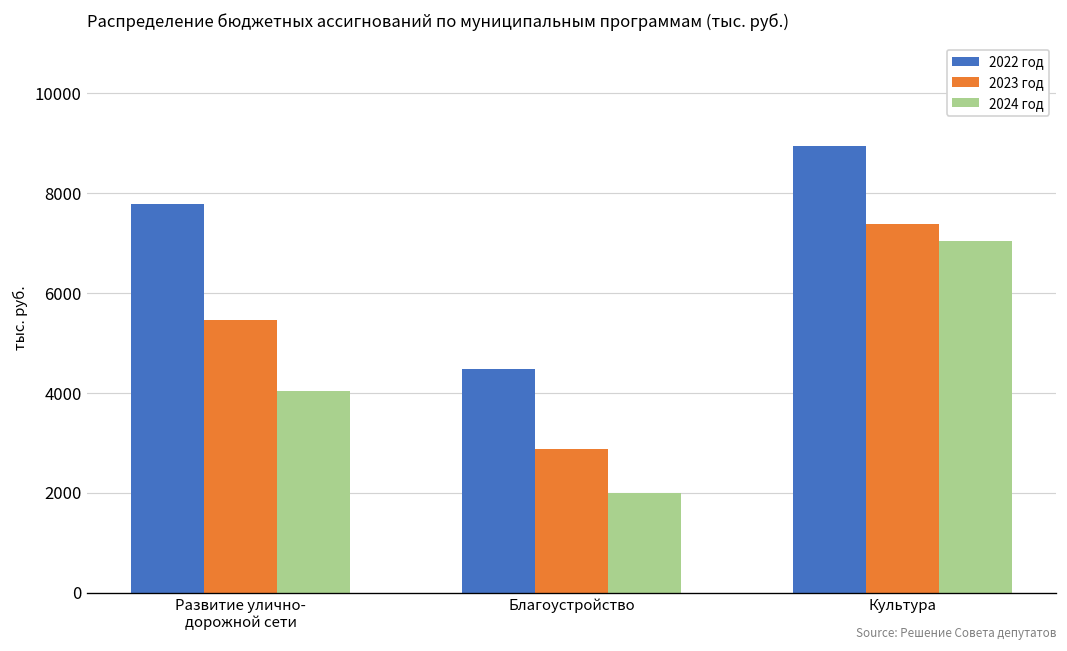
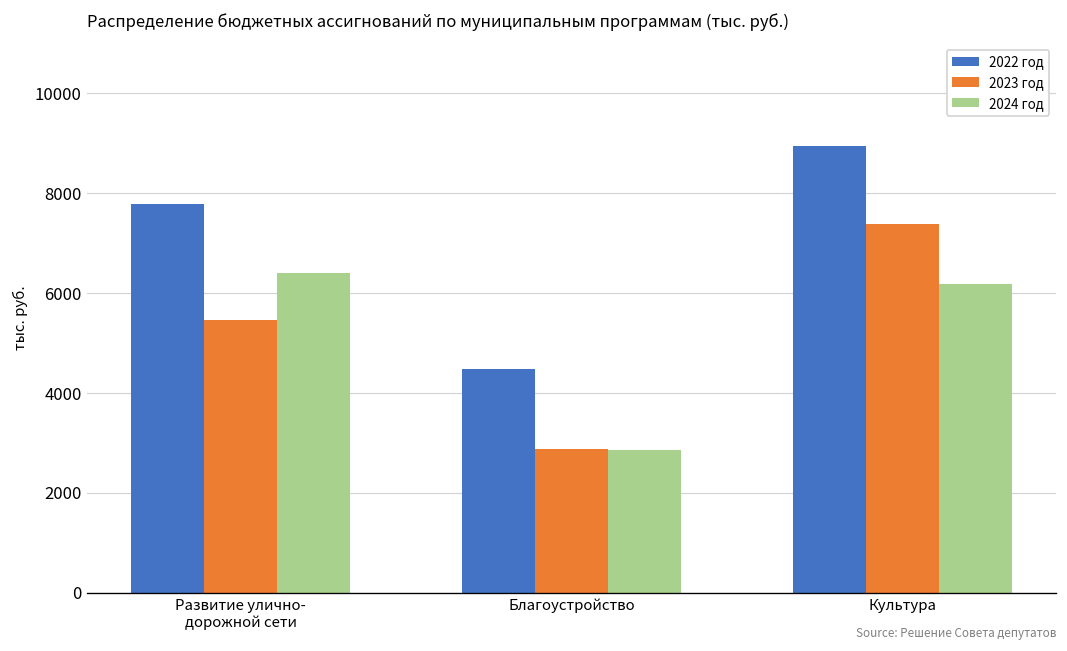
2024 год, Развитие улично- дорожной сети: 4000 -> 6400
2024 год, Благоустройство: 2000 -> 2900
2024 год, Культура: 7000 -> 6200
